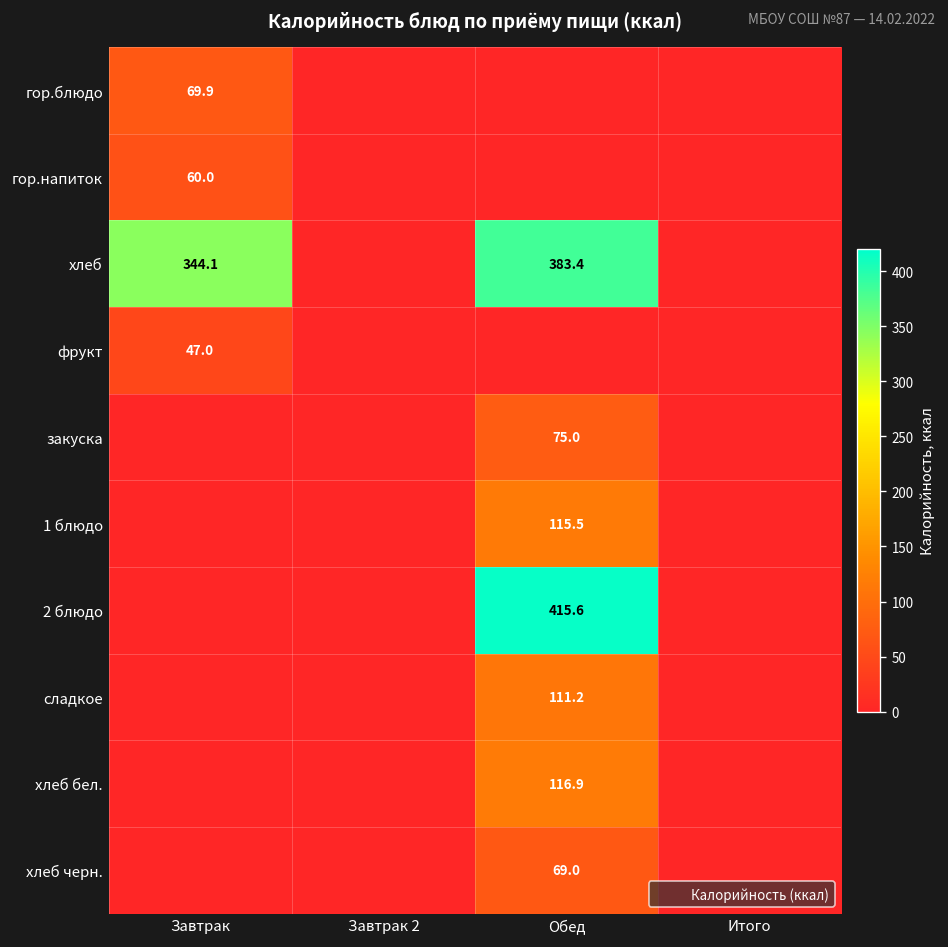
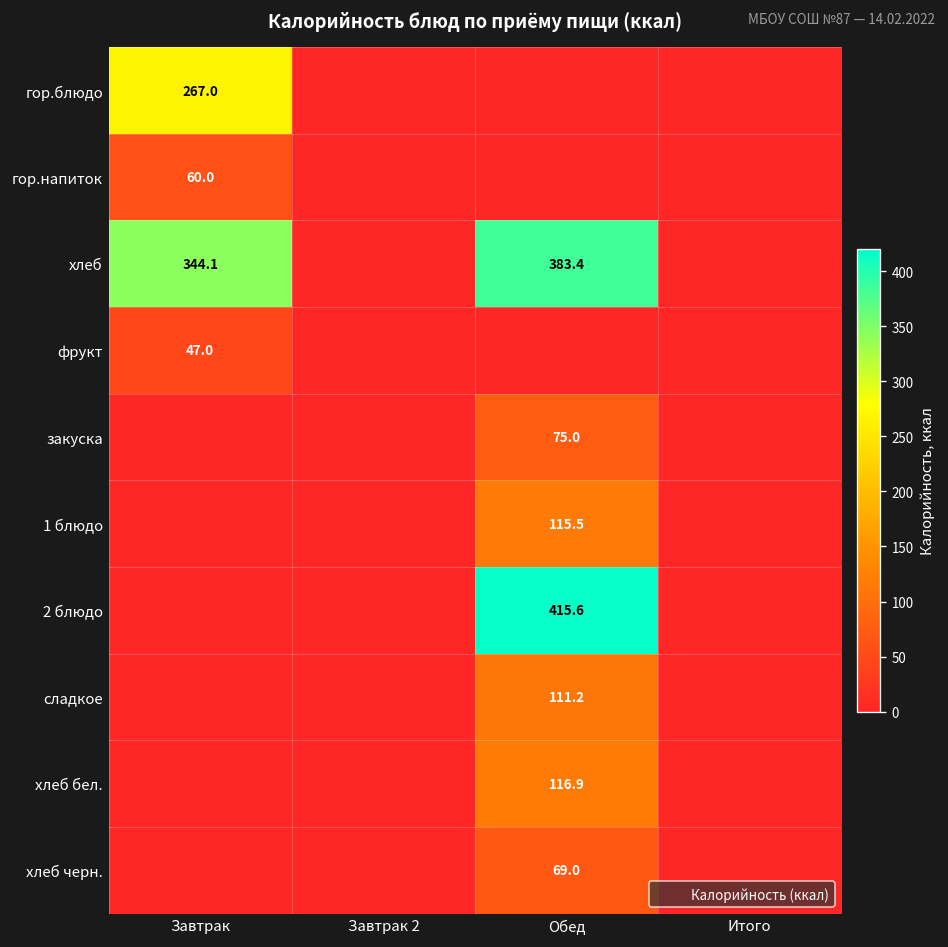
гор.блюдо, Завтрак: 69.9 -> 267.0
